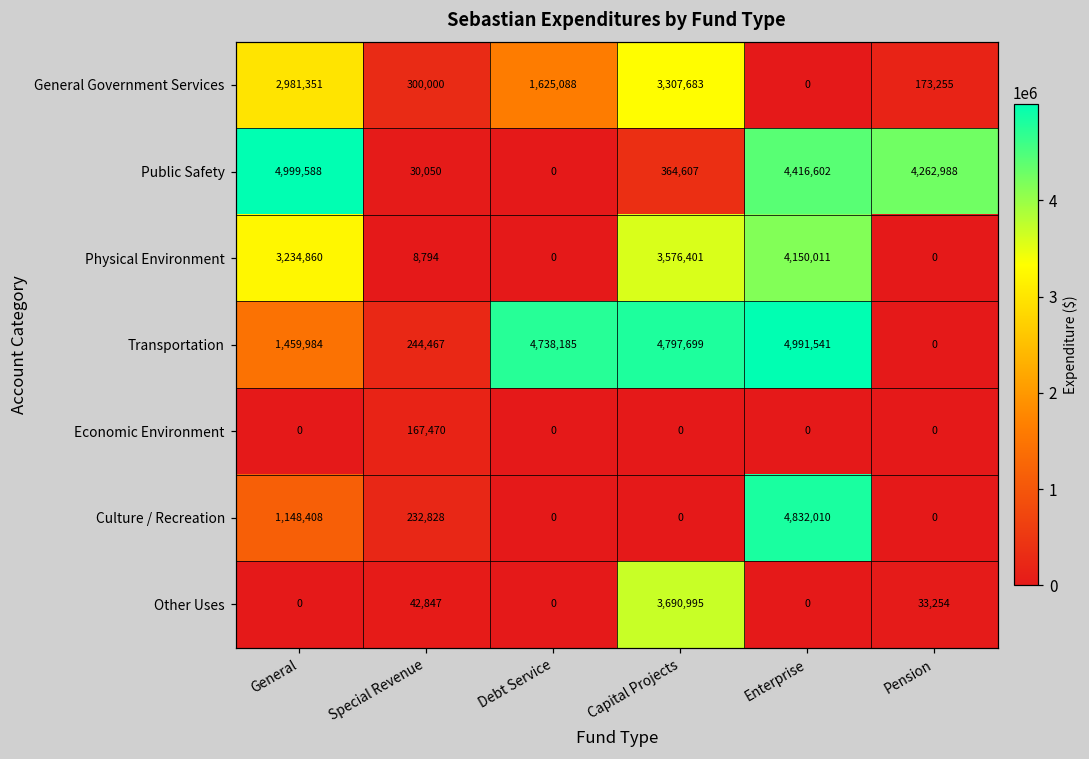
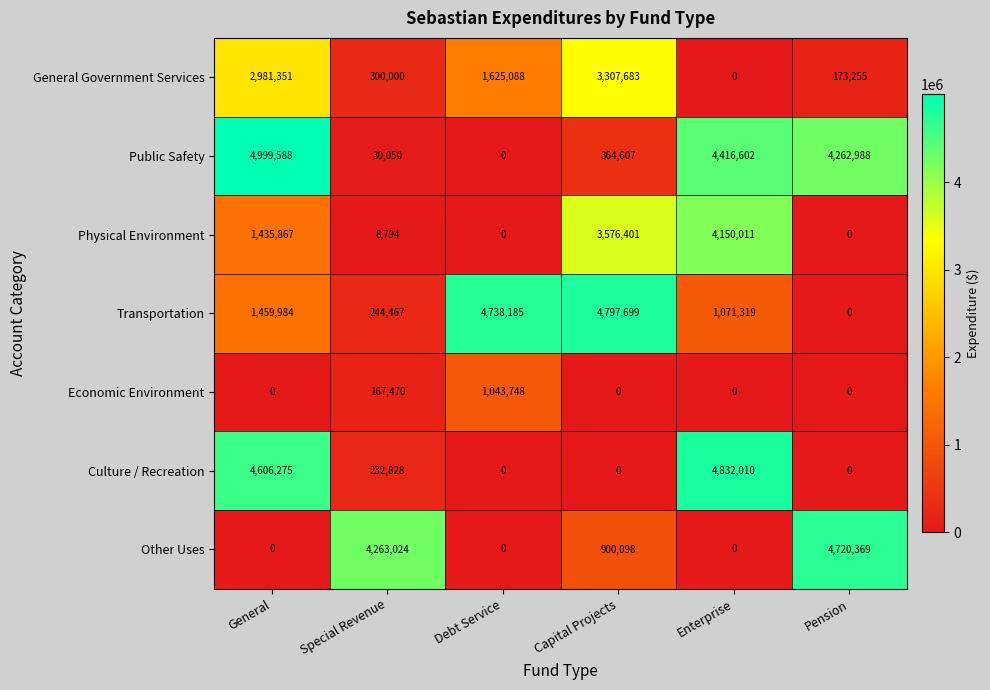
Physical Environment, General: 3,234,860 -> 1,435,867
Transportation, Enterprise: 4,991,541 -> 1,071,319
Economic Environment, Debt Service: 0 -> 1,043,748
Culture / Recreation, General: 1,148,408 -> 4,606,275
Other Uses, Special Revenue: 42,847 -> 4,263,024
Other Uses, Capital Projects: 3,690,995 -> 900,098
Other Uses, Pension: 33,254 -> 4,720,369
